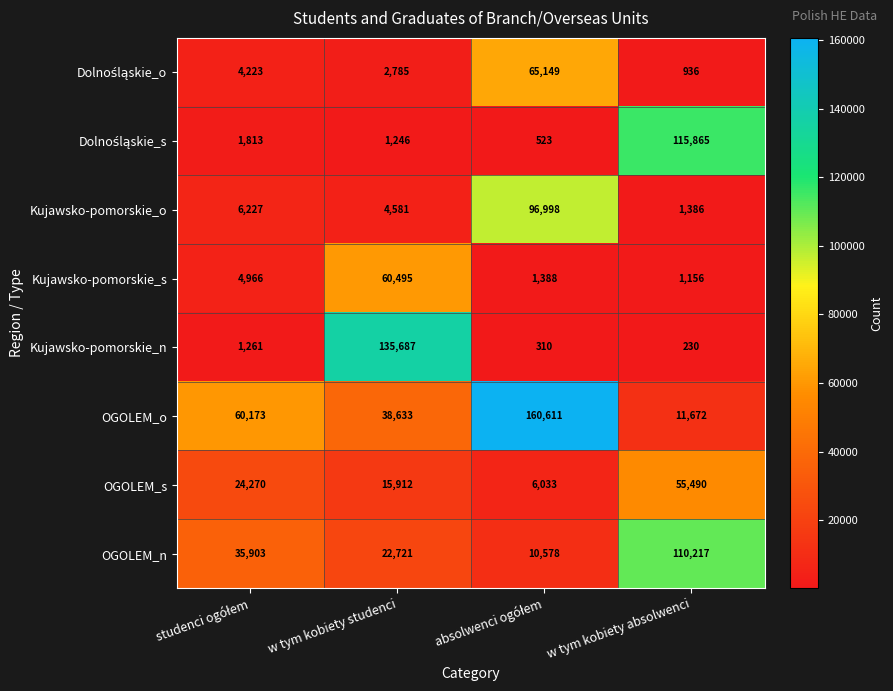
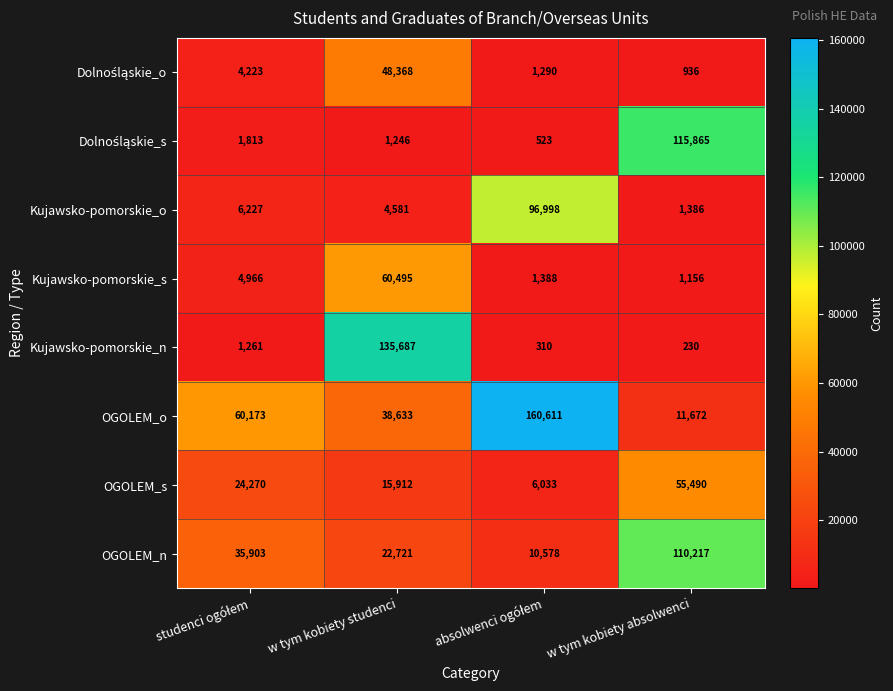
Dolnośląskie_o, w tym kobiety studenci: 2,785 -> 48,368
Dolnośląskie_o, absolwenci ogółem: 65,149 -> 1,290
